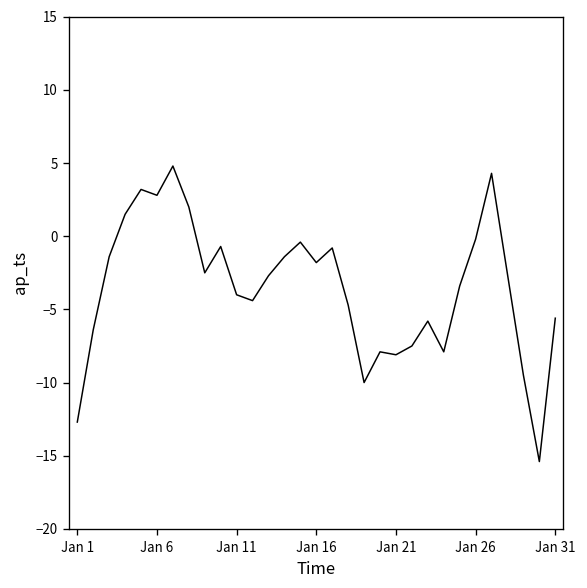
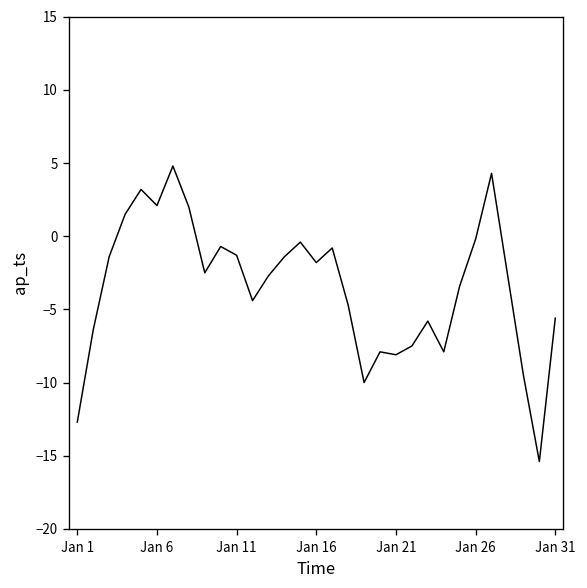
Jan 6: 2.8 -> 2.1
Jan 11: -4.0 -> -1.3
